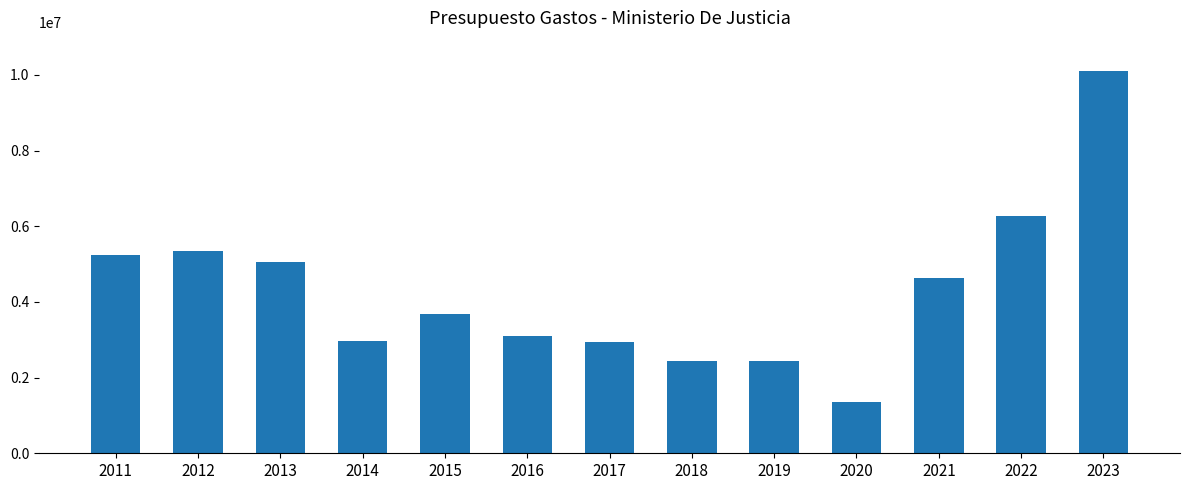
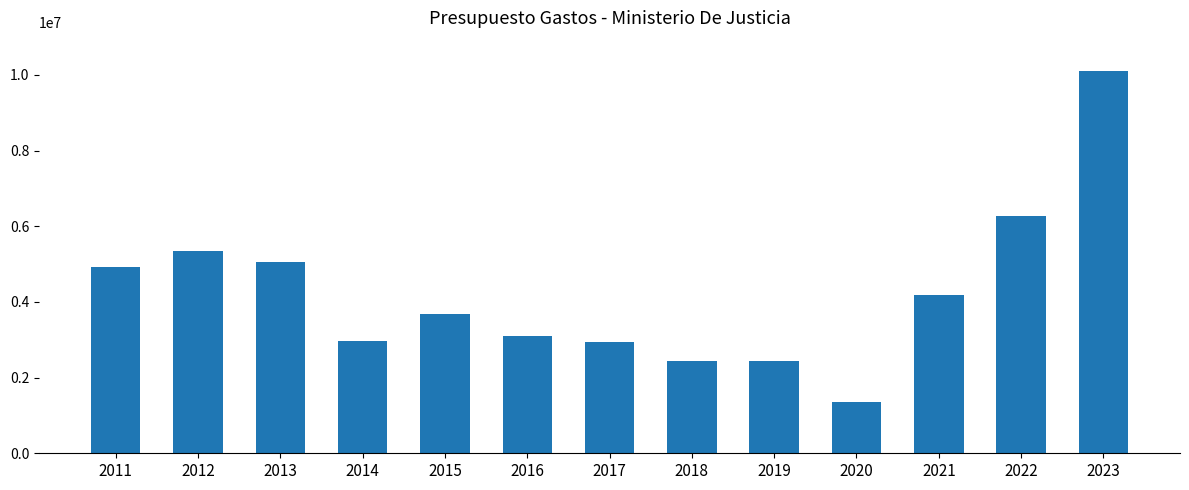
2011: 5200000 -> 4900000
2021: 4600000 -> 4200000
